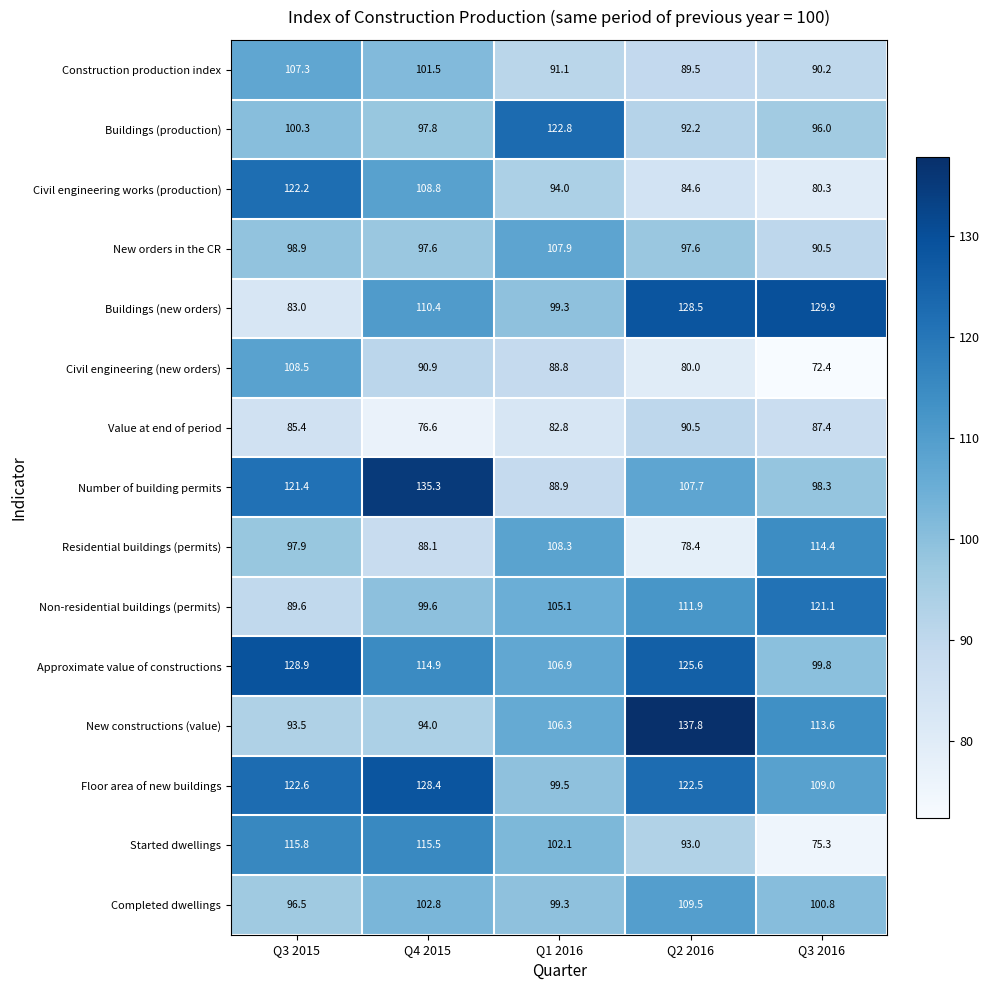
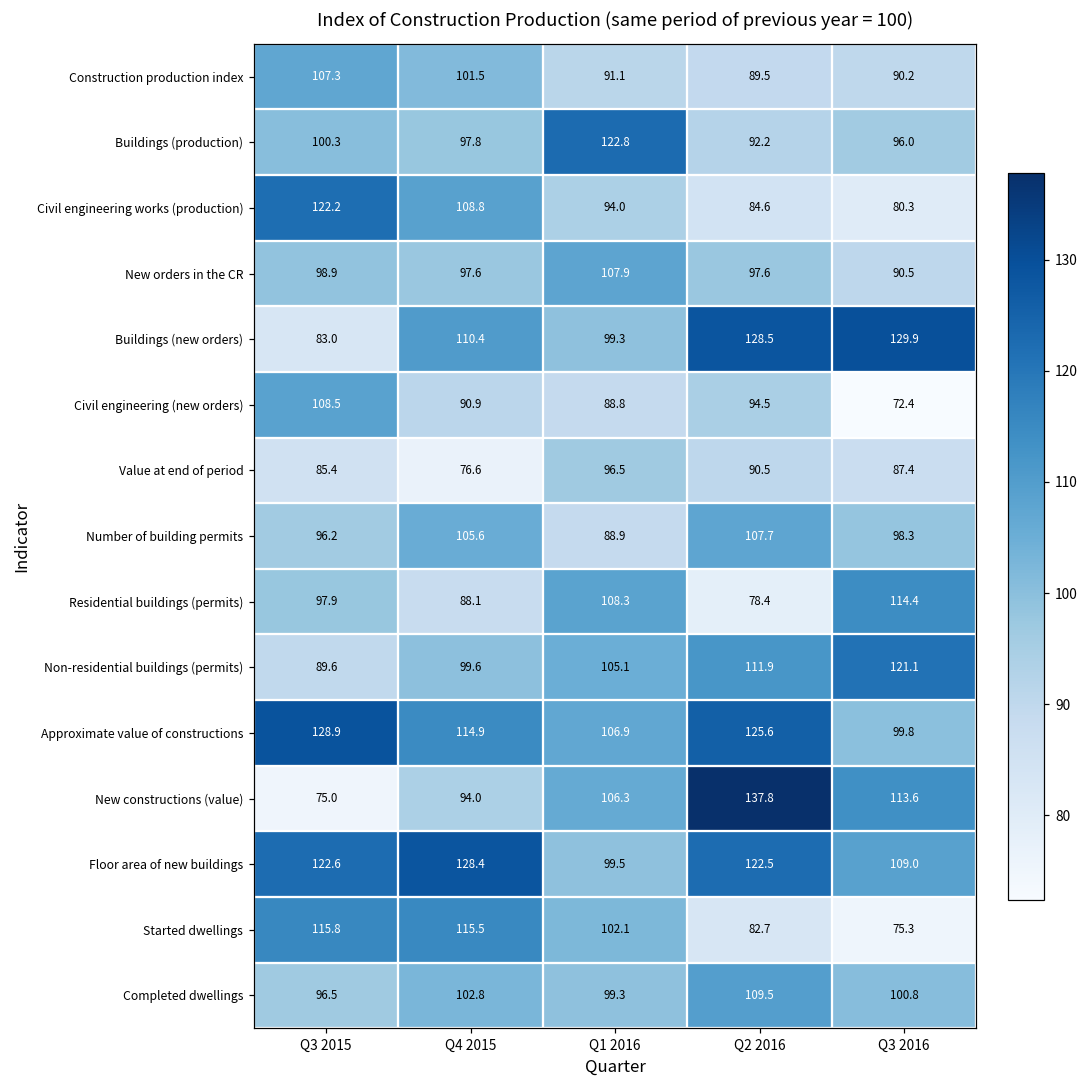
Civil engineering (new orders), Q2 2016: 80.0 -> 94.5
Value at end of period, Q1 2016: 82.8 -> 96.5
Number of building permits, Q3 2015: 121.4 -> 96.2
Number of building permits, Q4 2015: 135.3 -> 105.6
New constructions (value), Q3 2015: 93.5 -> 75.0
Started dwellings, Q2 2016: 93.0 -> 82.7
